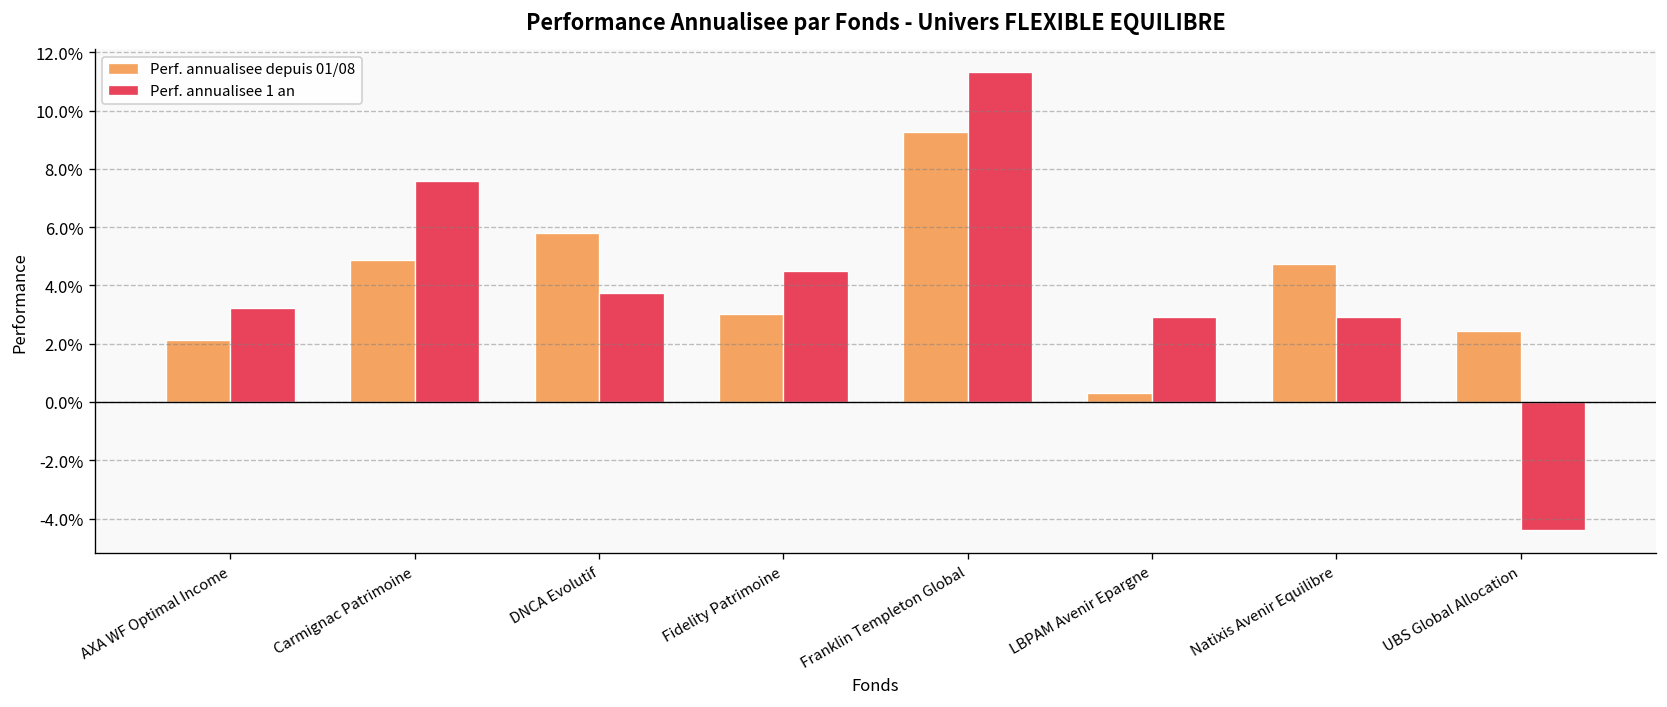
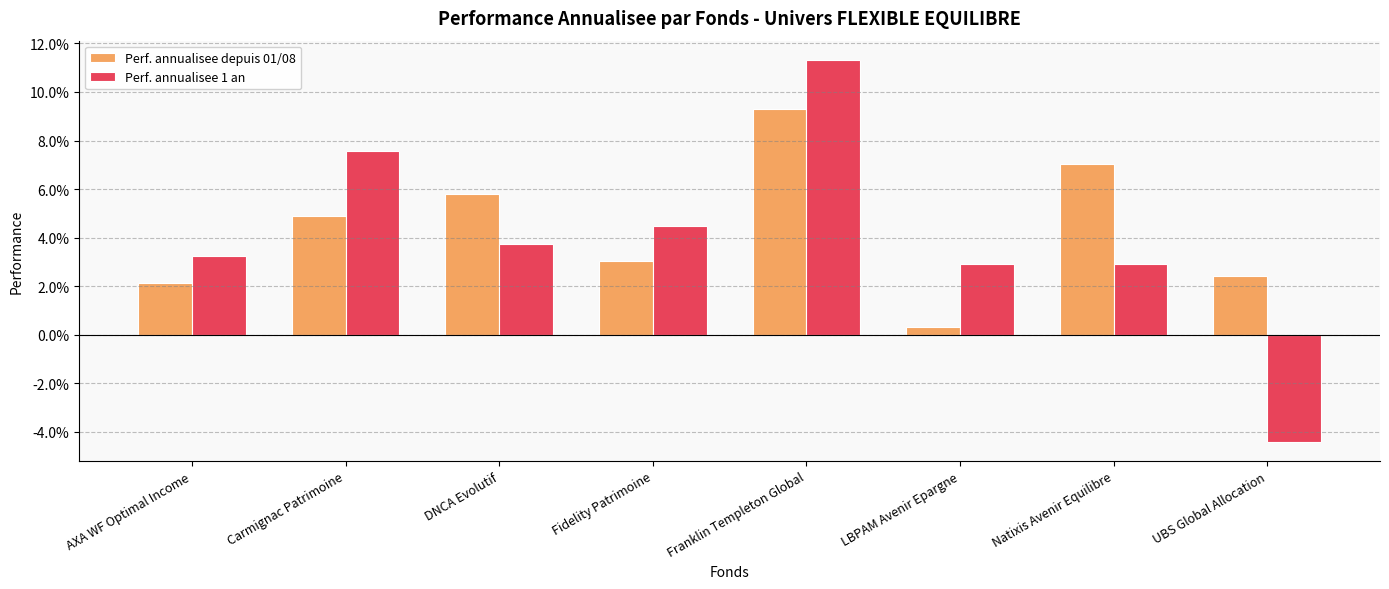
Perf. annualisee depuis 01/08, Natixis Avenir Equilibre: 4.7% -> 7.0%
